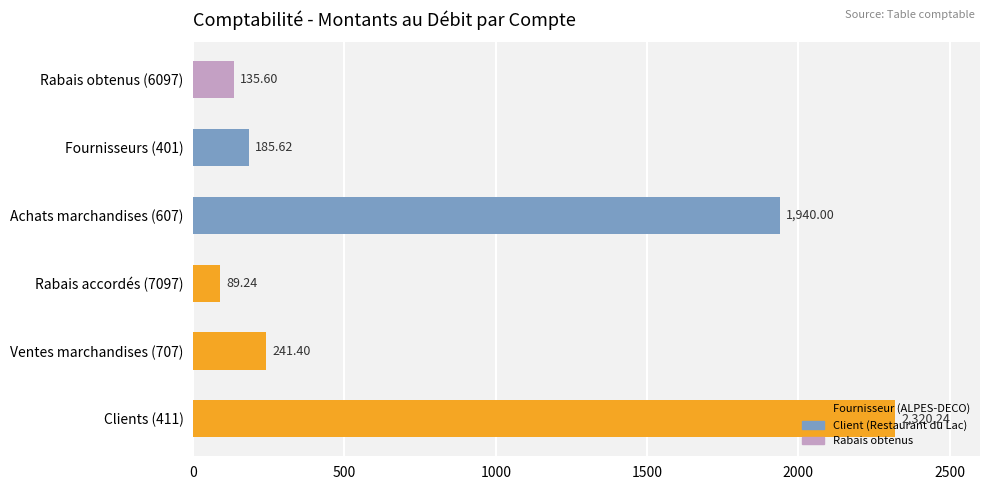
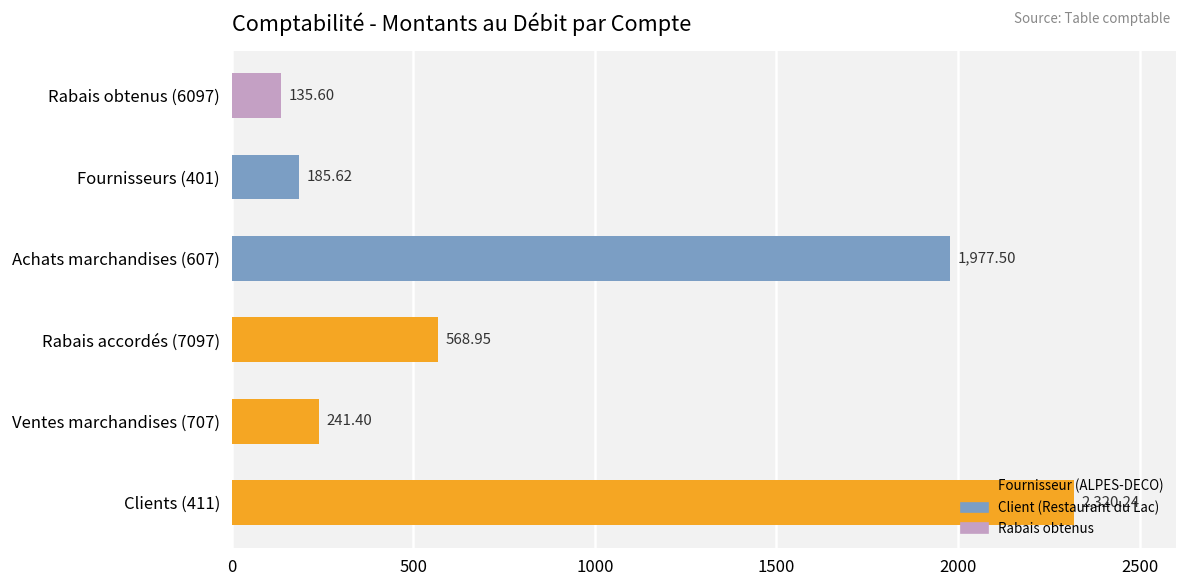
Achats marchandises (607): 1,940.00 -> 1,977.50
Rabais accordés (7097): 89.24 -> 568.95
